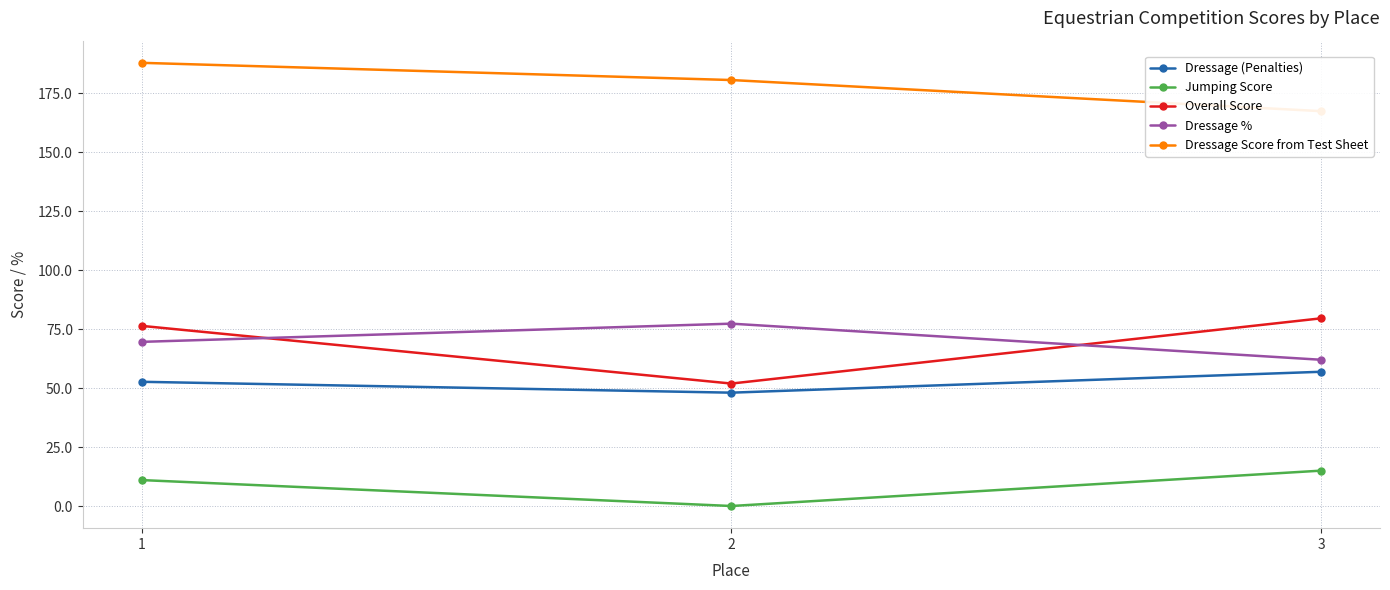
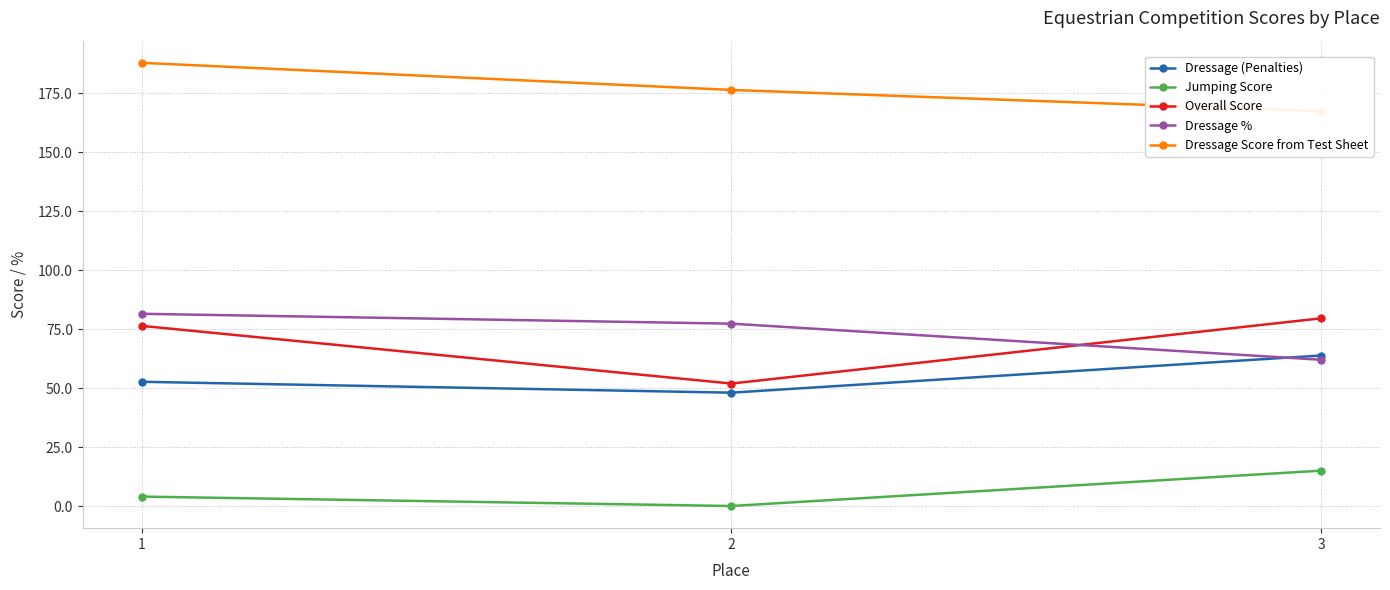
Jumping Score, 1: 11 -> 4
Dressage %, 1: 70 -> 82
Dressage Score from Test Sheet, 2: 181 -> 177
Dressage (Penalties), 3: 57 -> 64
